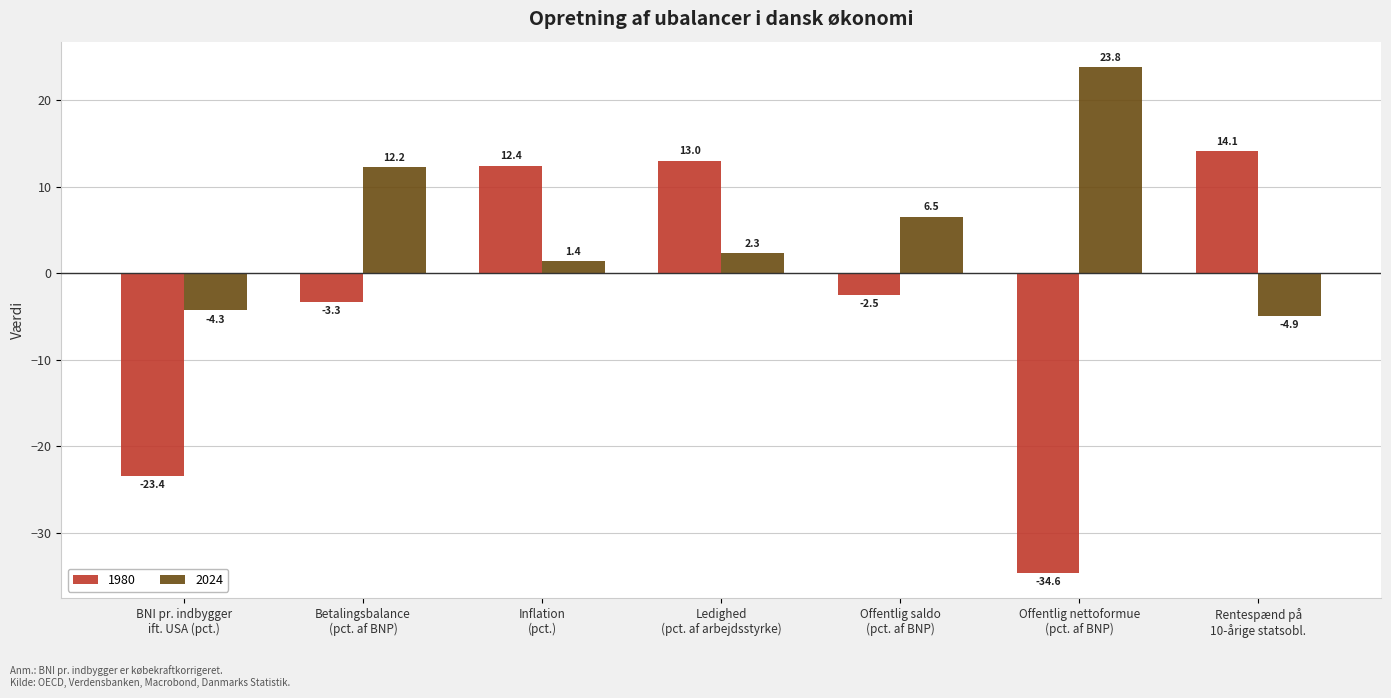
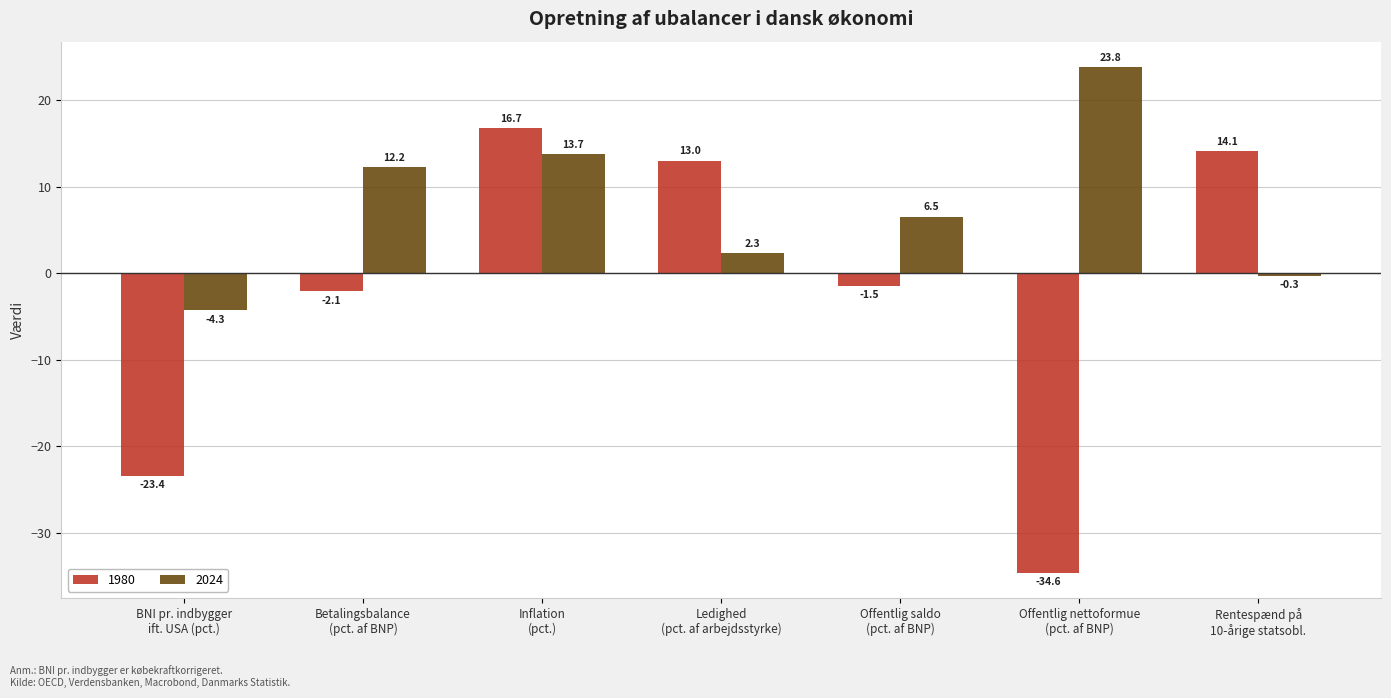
1980, Betalingsbalance (pct. af BNP): -3.3 -> -2.1
1980, Inflation (pct.): 12.4 -> 16.7
2024, Inflation (pct.): 1.4 -> 13.7
1980, Offentlig saldo (pct. af BNP): -2.5 -> -1.5
2024, Rentespænd på 10-årige statsobl.: -4.9 -> -0.3
